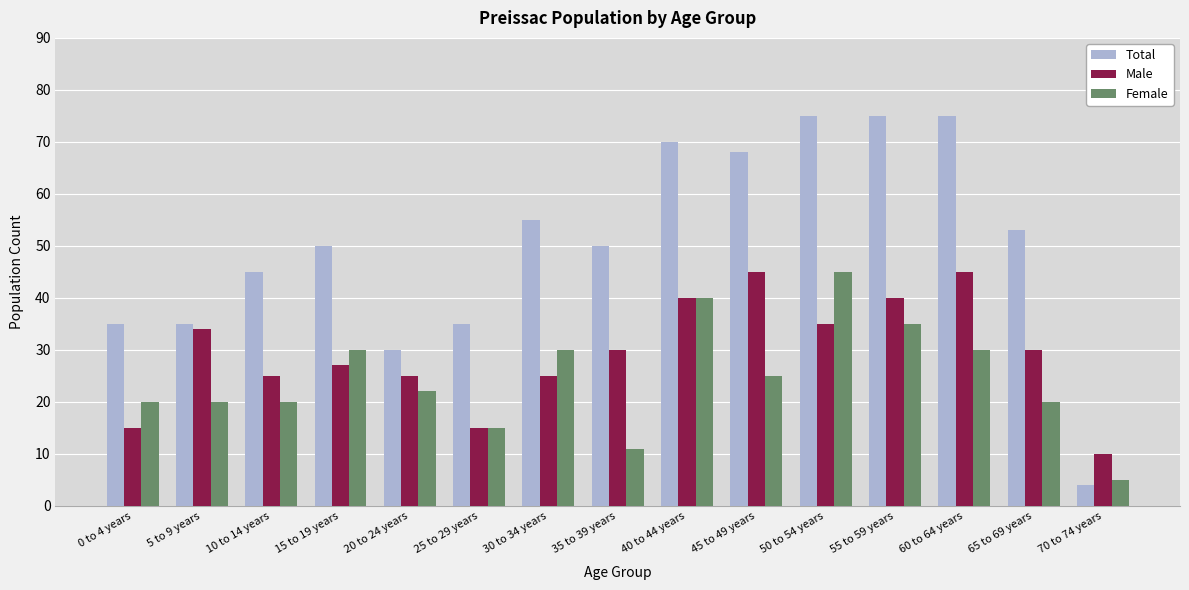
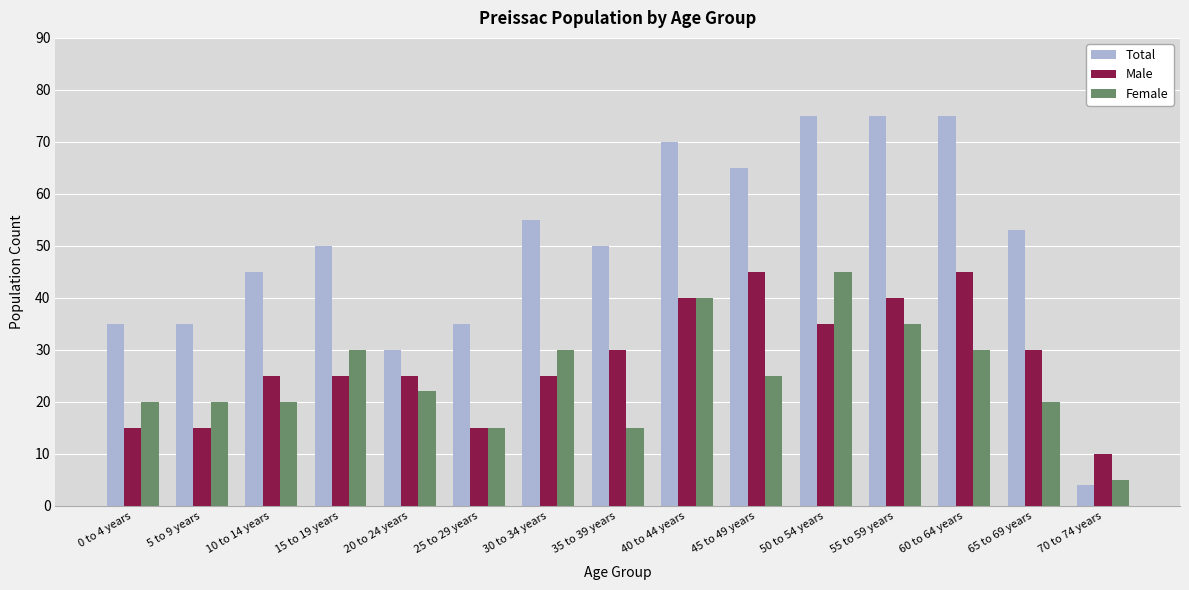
Male, 5 to 9 years: 34 -> 15
Male, 15 to 19 years: 27 -> 25
Female, 35 to 39 years: 11 -> 15
Total, 45 to 49 years: 68 -> 65
